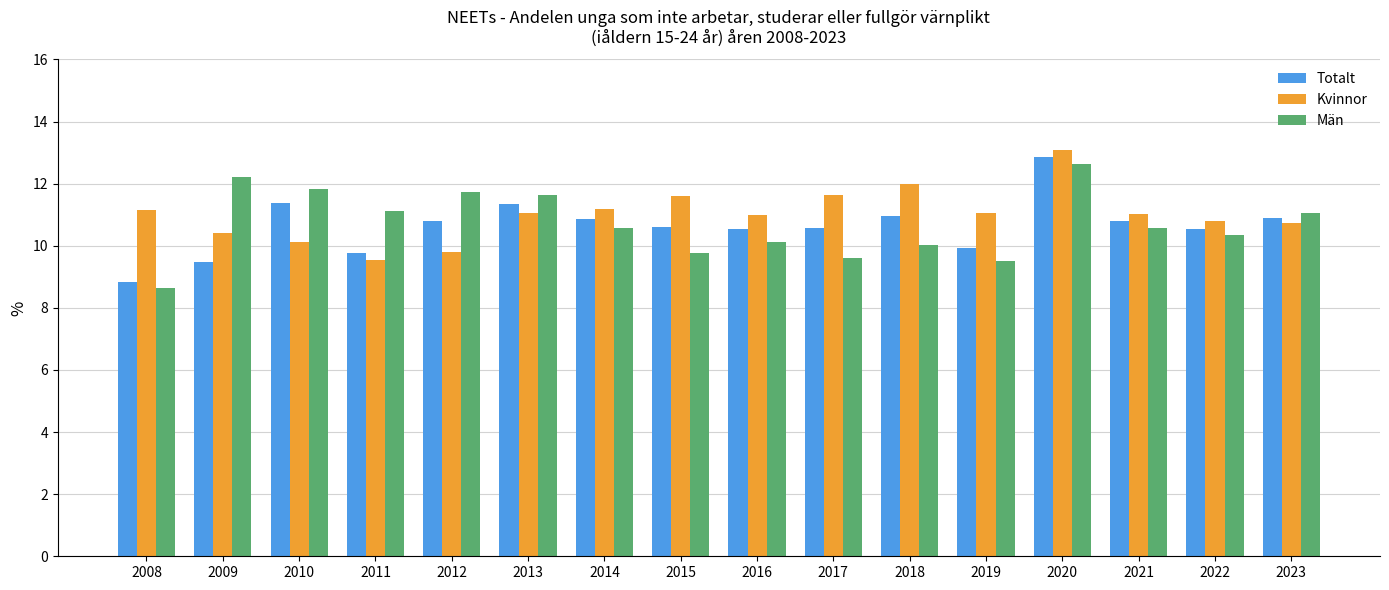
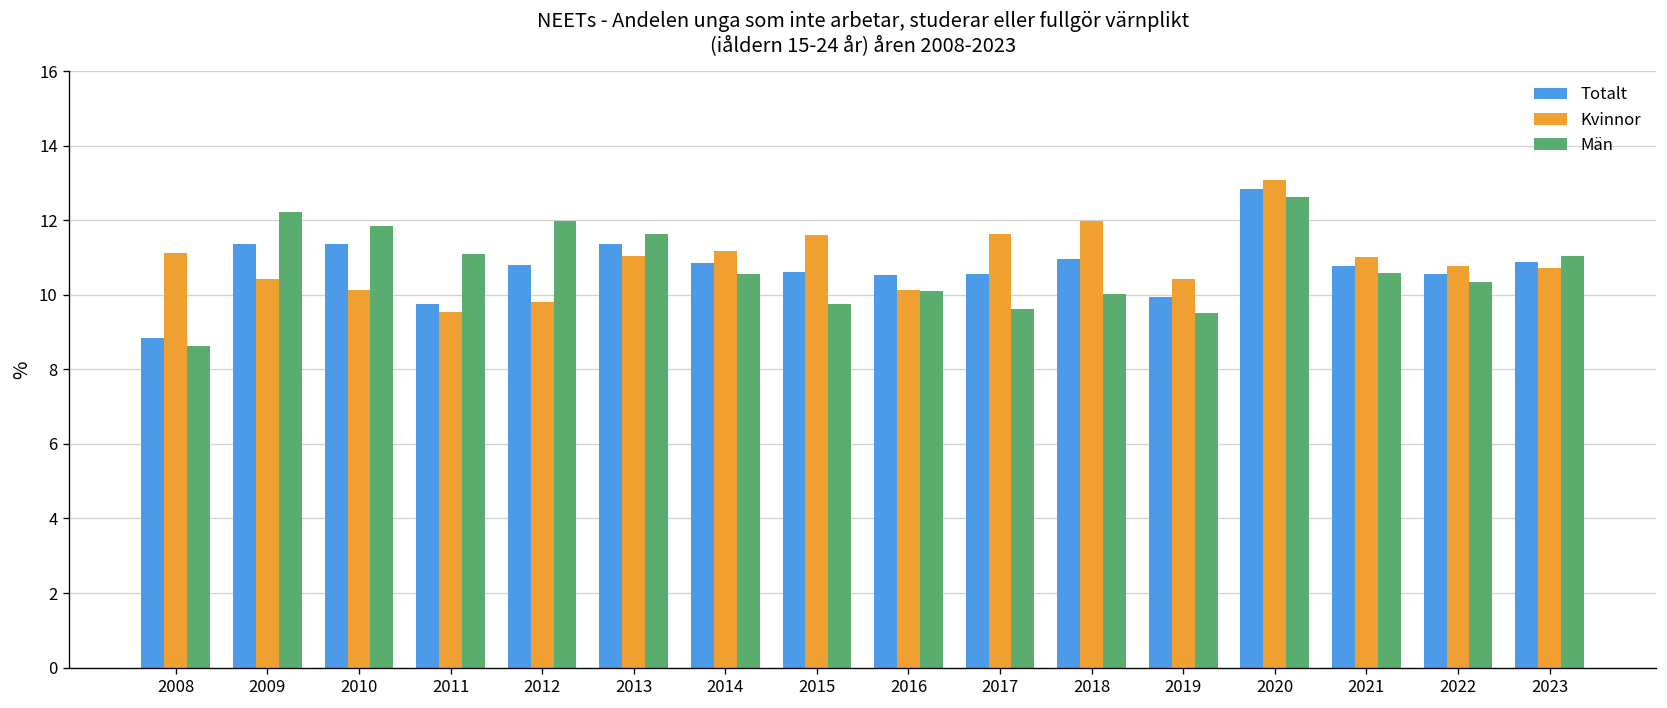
Totalt, 2009: 9.5 -> 11.4
Män, 2012: 11.7 -> 12.0
Kvinnor, 2016: 11.0 -> 10.1
Kvinnor, 2019: 11.0 -> 10.4
